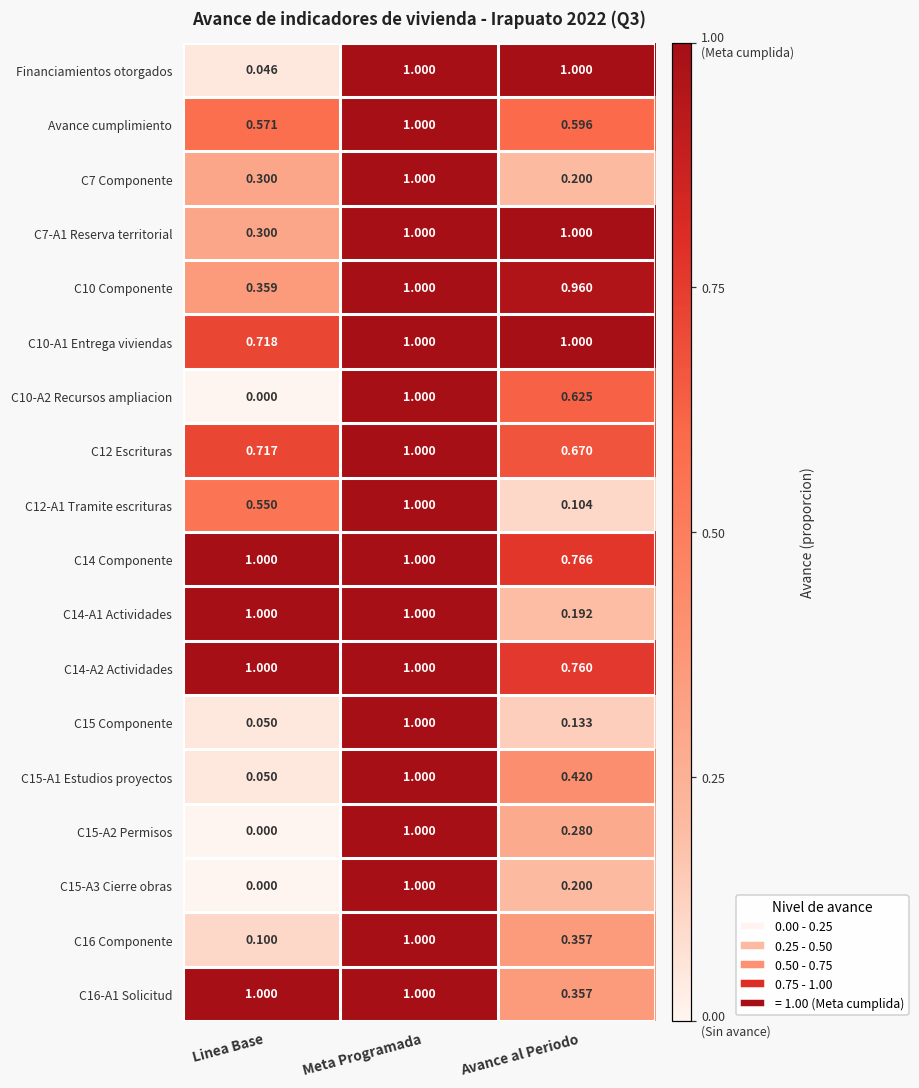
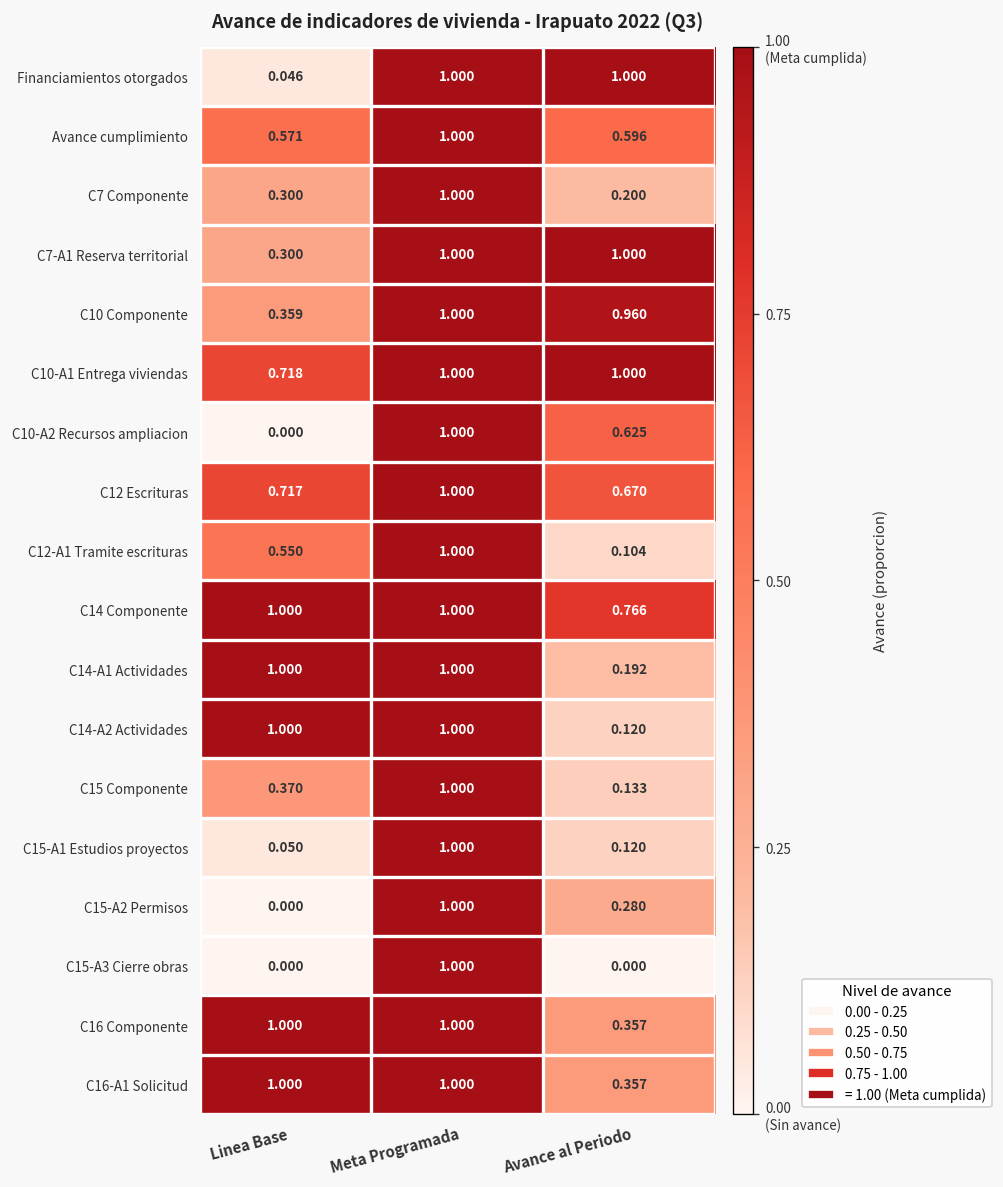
C14-A2 Actividades, Avance al Periodo: 0.760 -> 0.120
C15 Componente, Linea Base: 0.050 -> 0.370
C15-A1 Estudios proyectos, Avance al Periodo: 0.420 -> 0.120
C15-A3 Cierre obras, Avance al Periodo: 0.200 -> 0.000
C16 Componente, Linea Base: 0.100 -> 1.000
